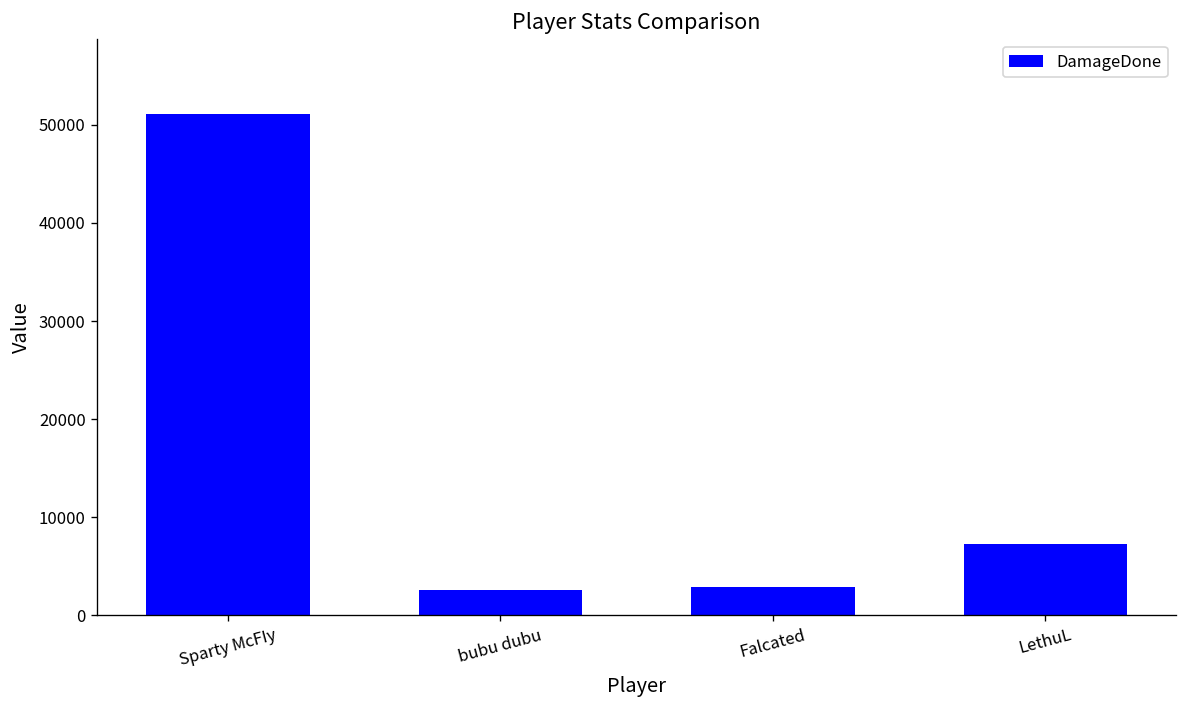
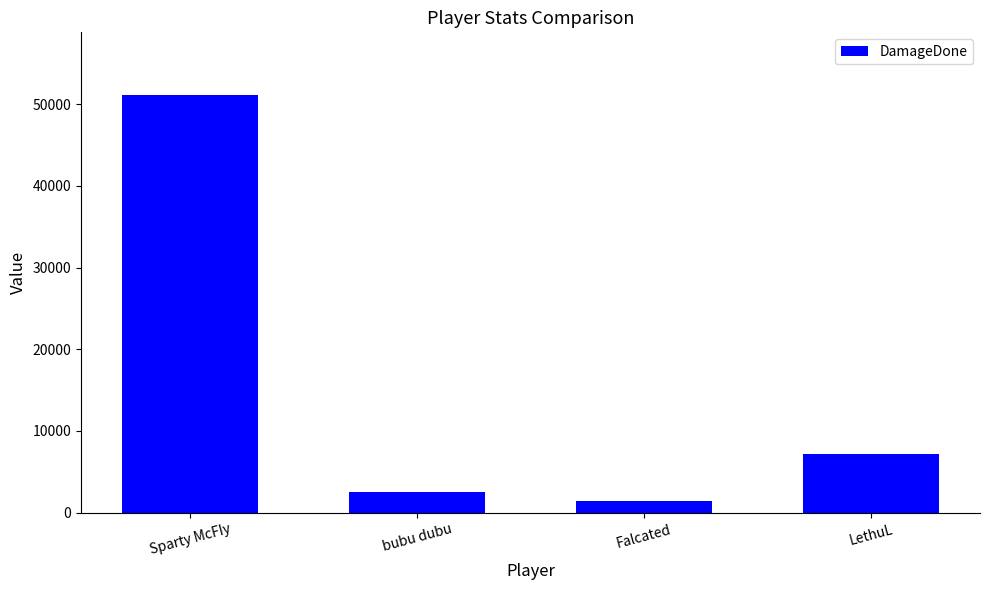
Falcated: 3000 -> 1000
